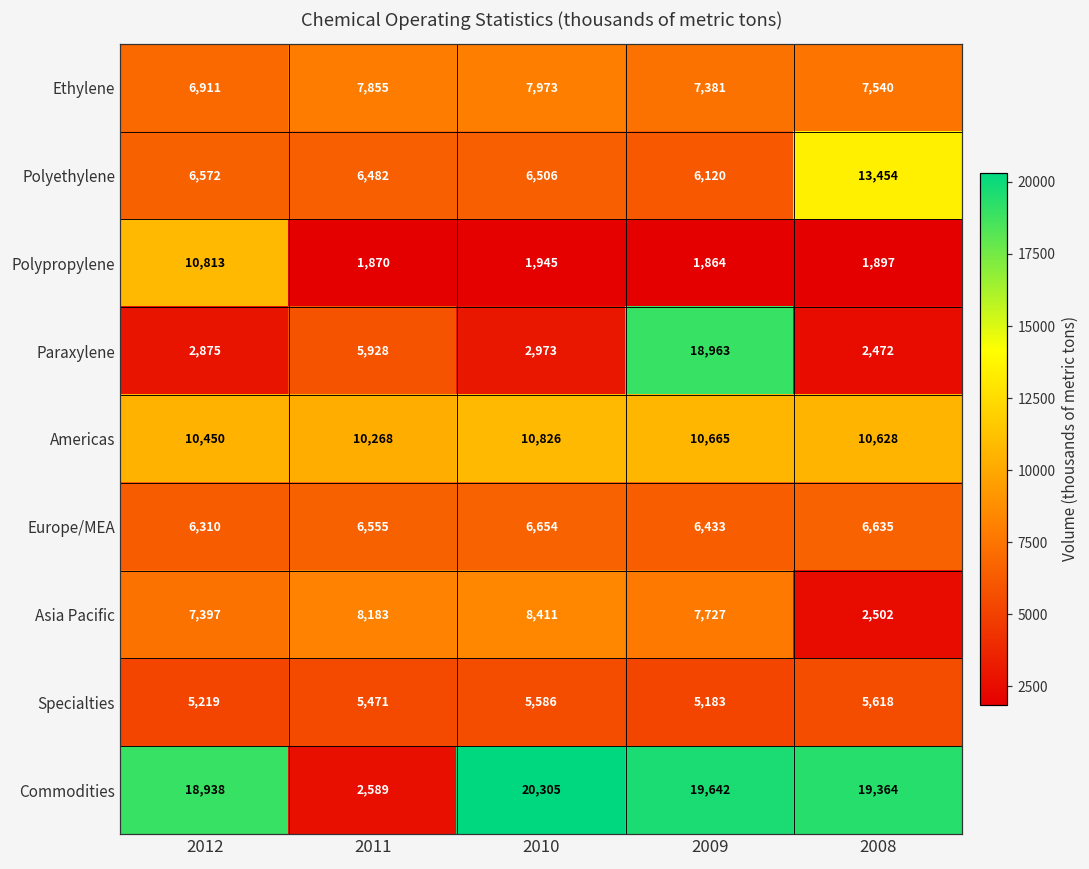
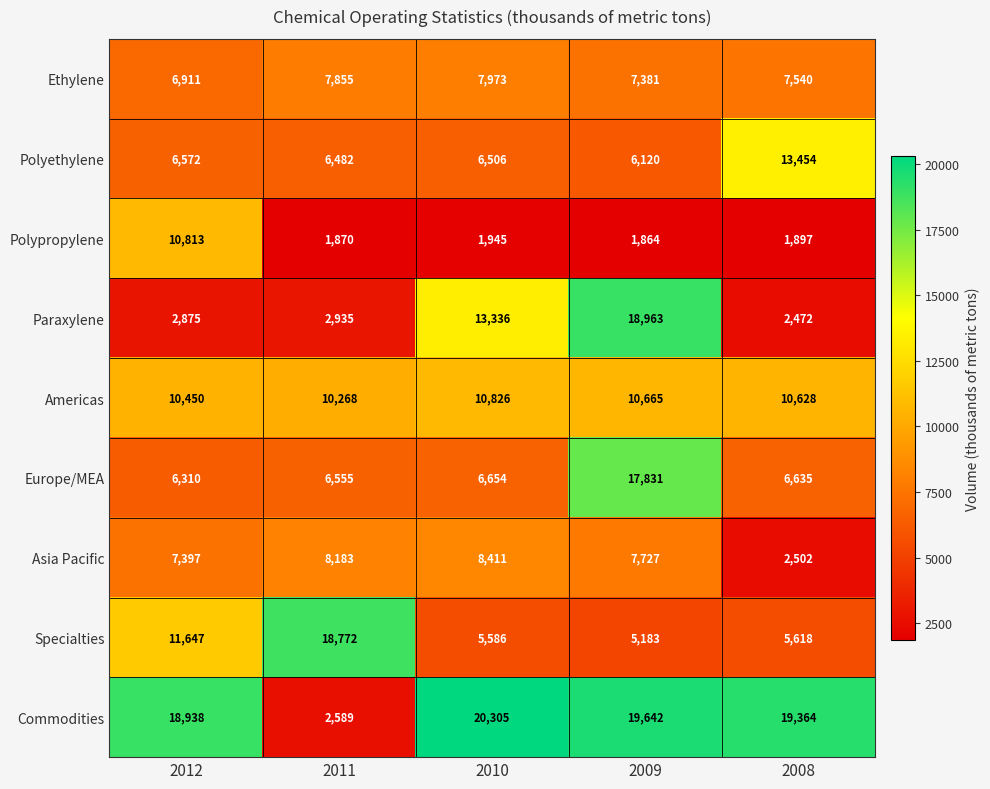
Paraxylene, 2011: 5,928 -> 2,935
Paraxylene, 2010: 2,973 -> 13,336
Europe/MEA, 2009: 6,433 -> 17,831
Specialties, 2012: 5,219 -> 11,647
Specialties, 2011: 5,471 -> 18,772
